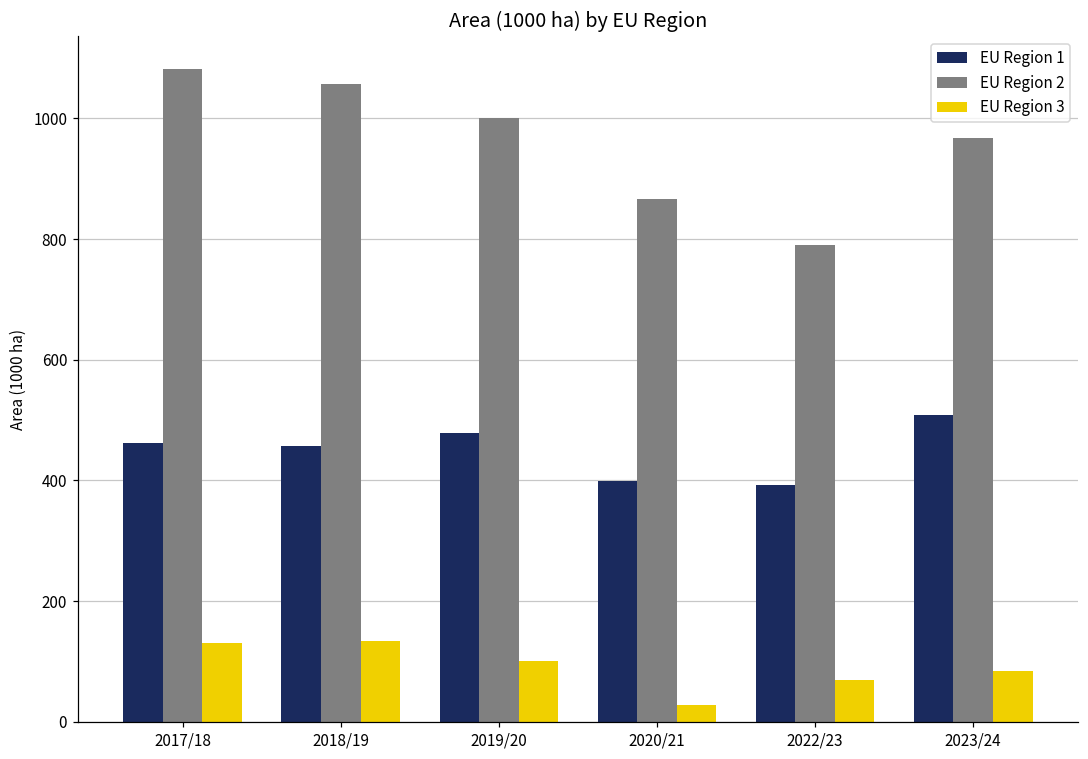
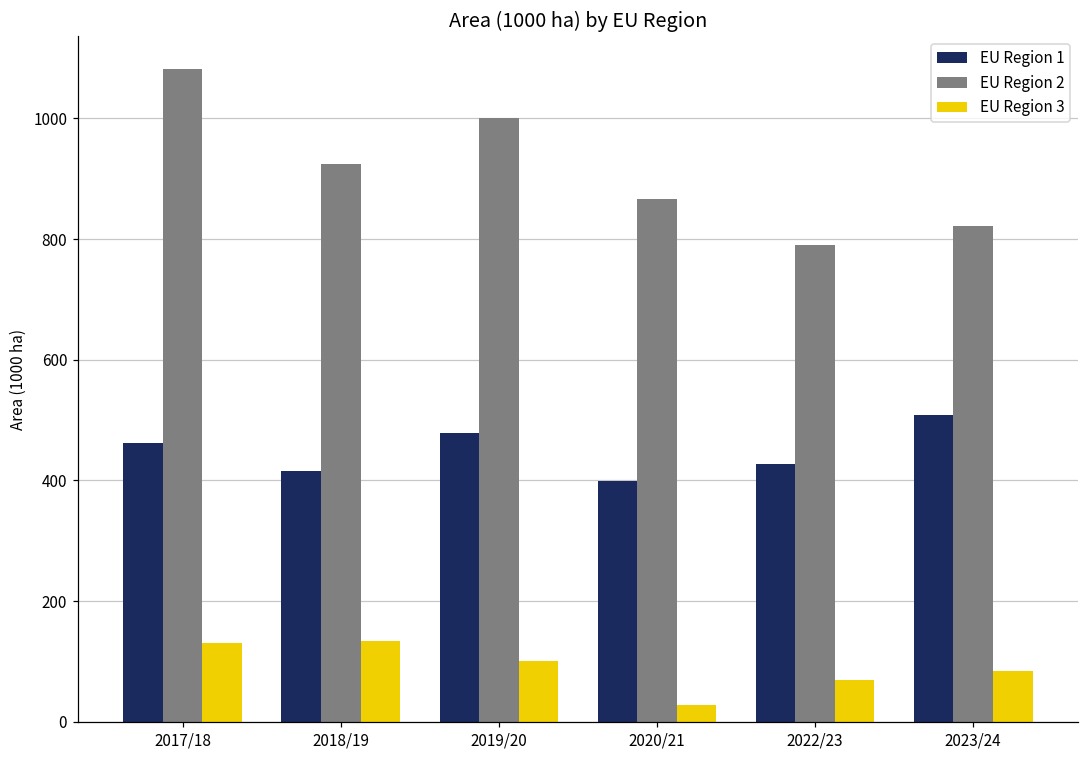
EU Region 1, 2018/19: 460 -> 420
EU Region 2, 2018/19: 1060 -> 920
EU Region 1, 2022/23: 390 -> 430
EU Region 2, 2023/24: 970 -> 820
